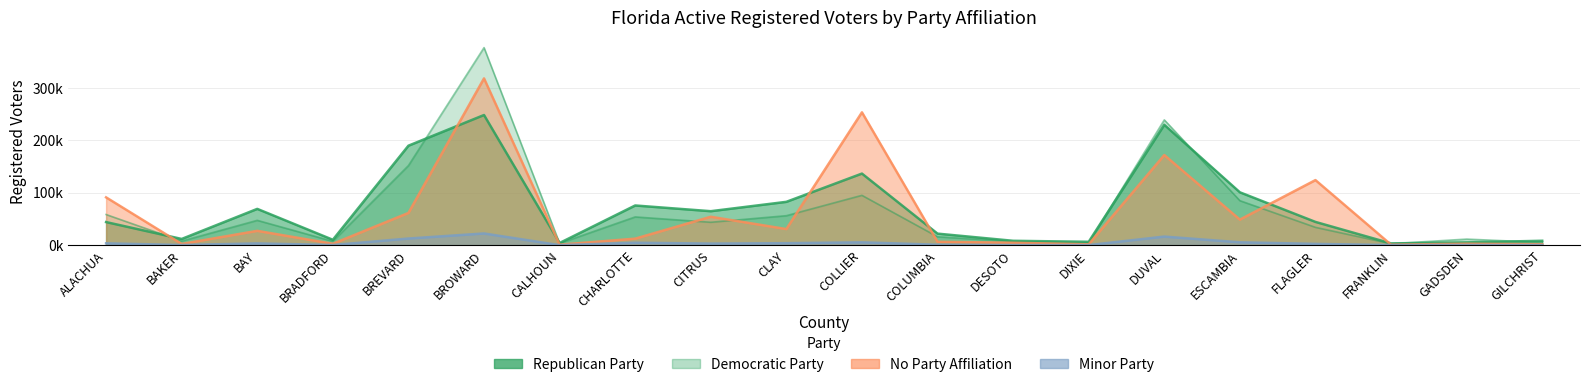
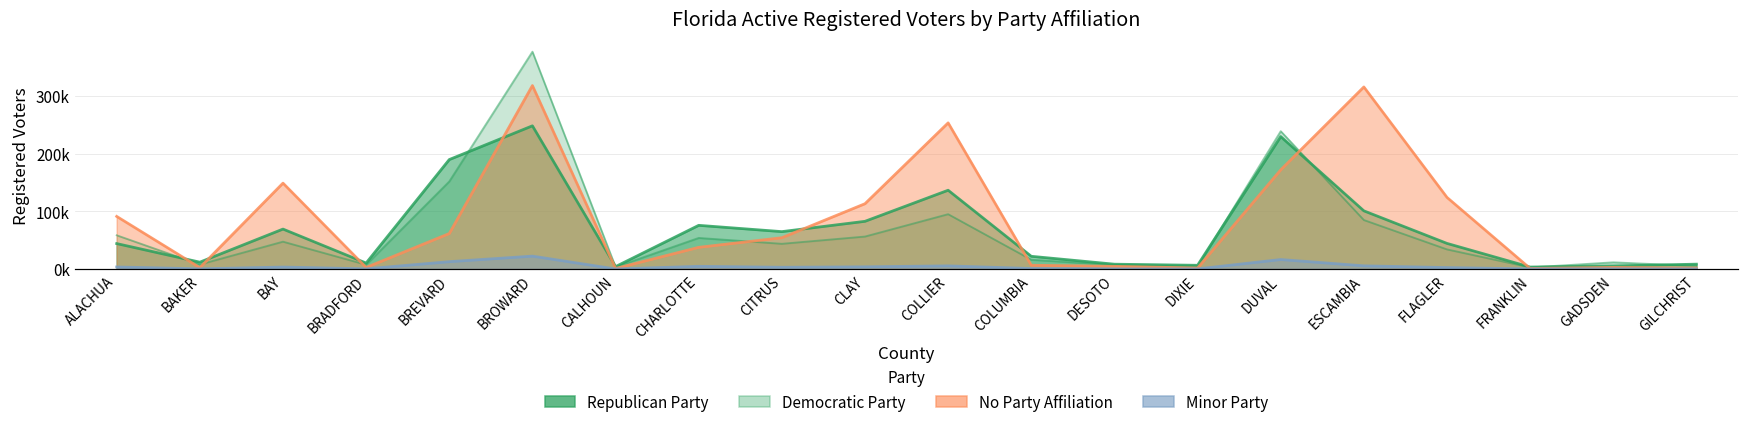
No Party Affiliation, BAY: 30000 -> 150000
No Party Affiliation, CHARLOTTE: 10000 -> 40000
No Party Affiliation, CLAY: 30000 -> 110000
No Party Affiliation, ESCAMBIA: 50000 -> 320000
